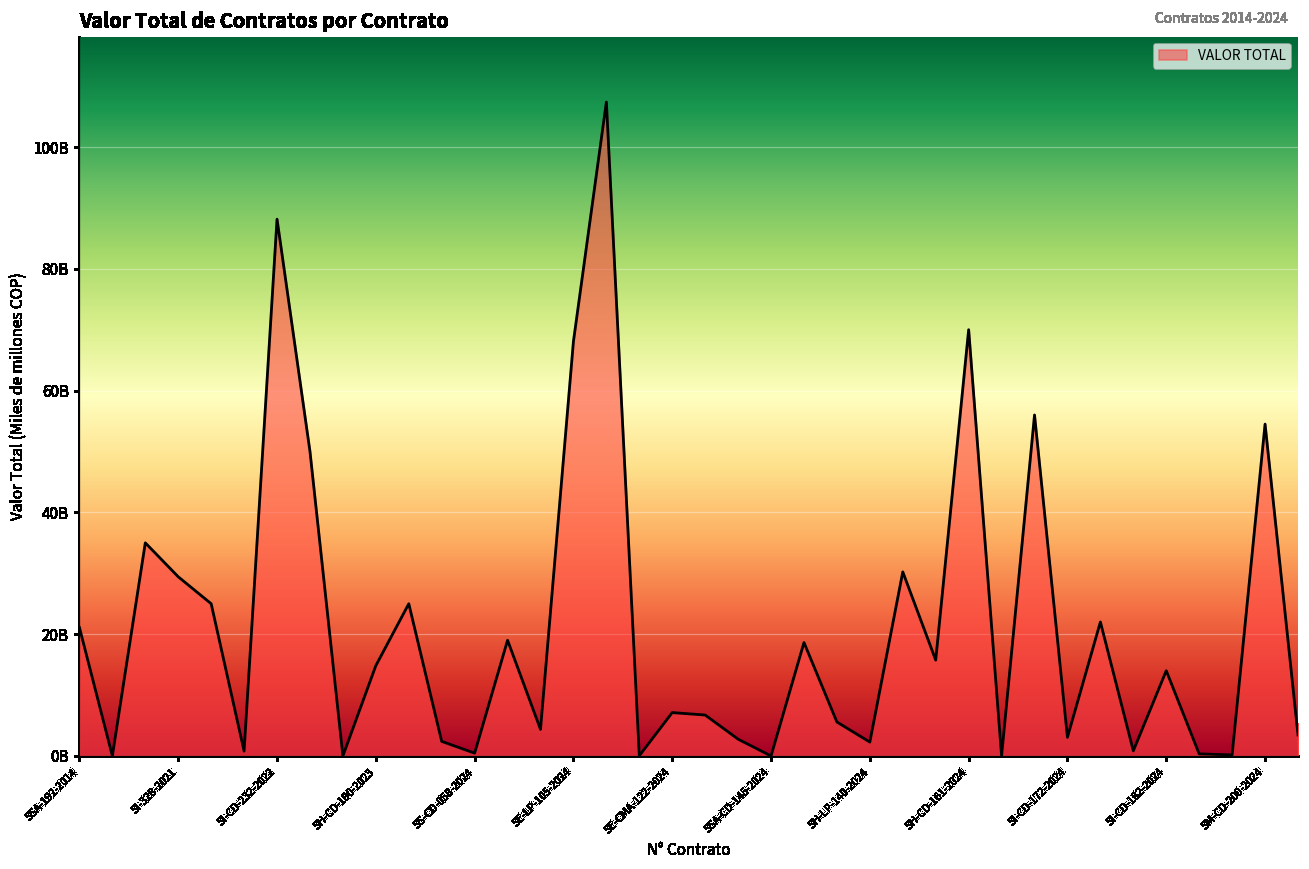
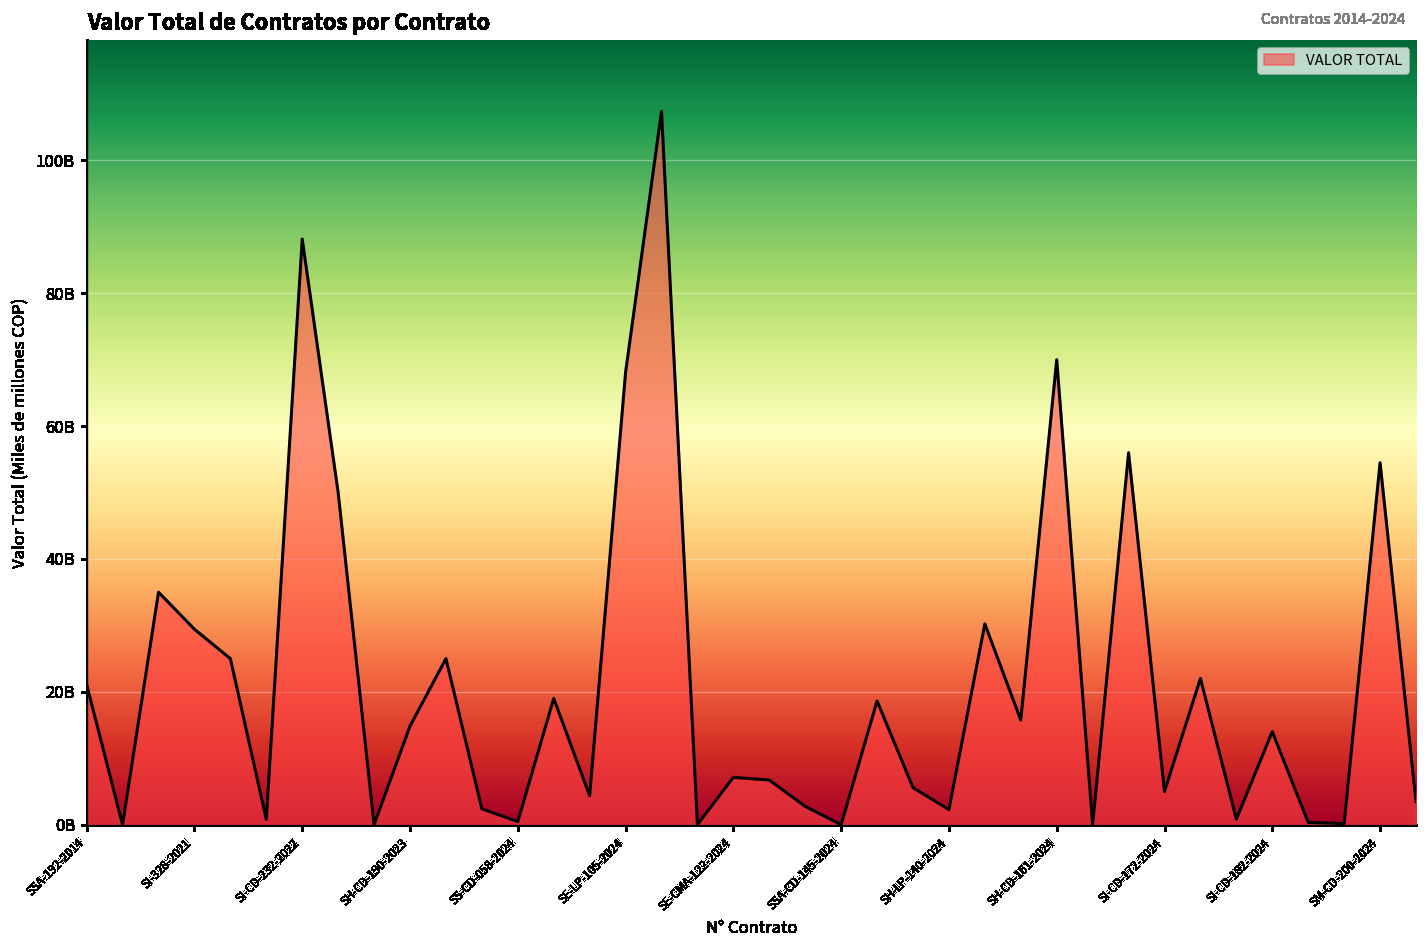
SI-CD-172-2024: 3000000000 -> 5000000000
